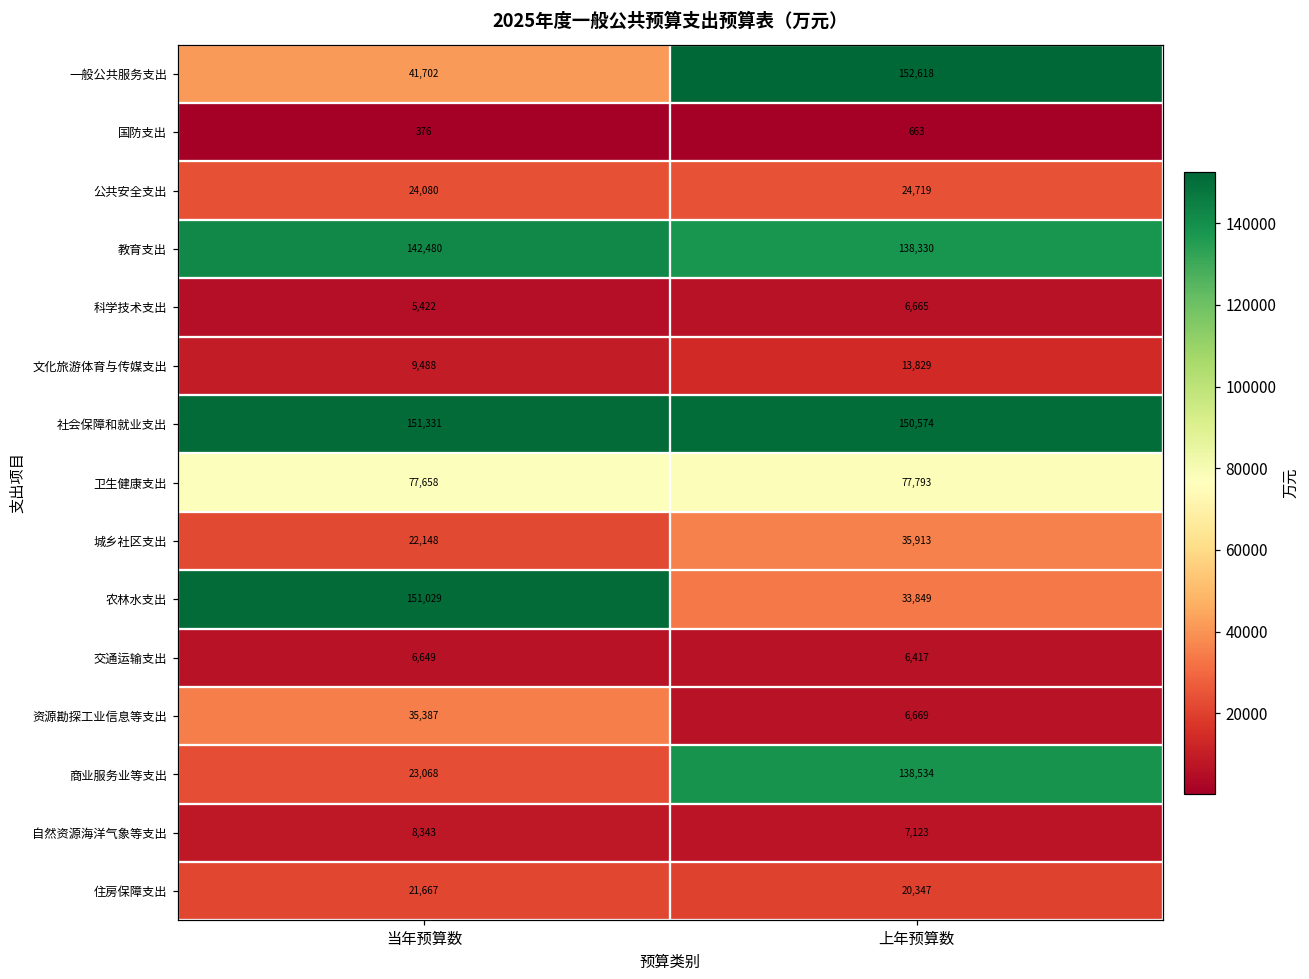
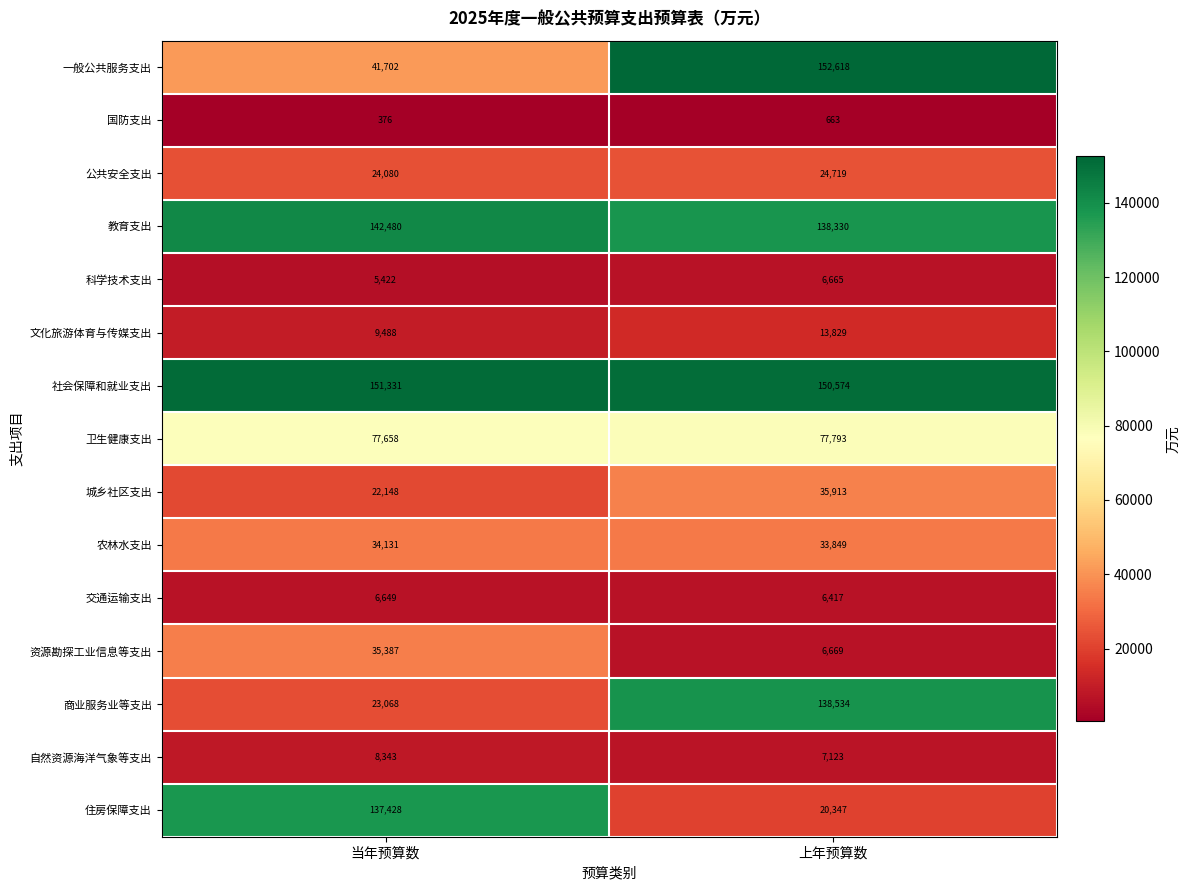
农林水支出, 当年预算数: 151,029 -> 34,131
住房保障支出, 当年预算数: 21,667 -> 137,428
